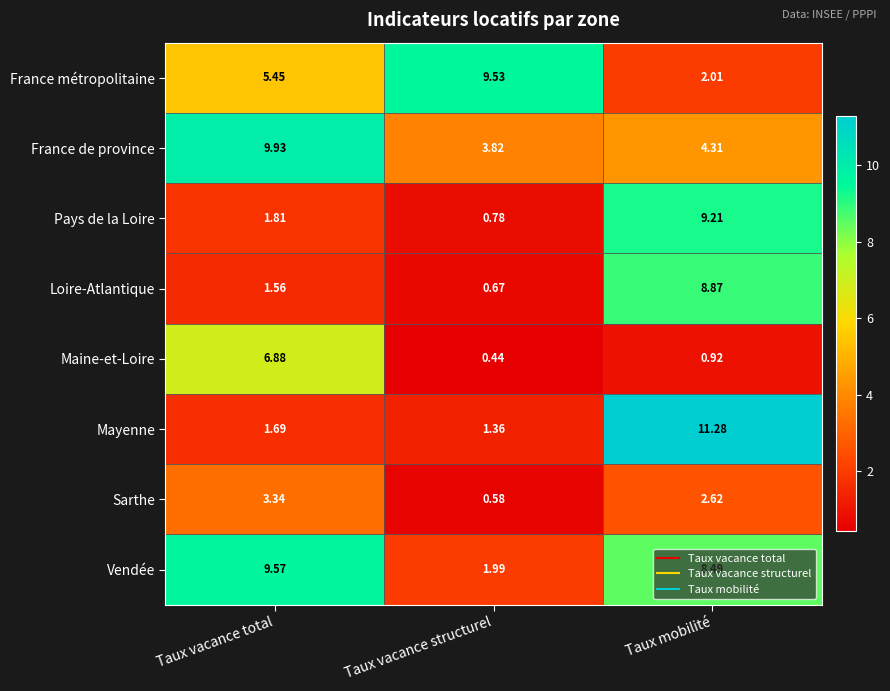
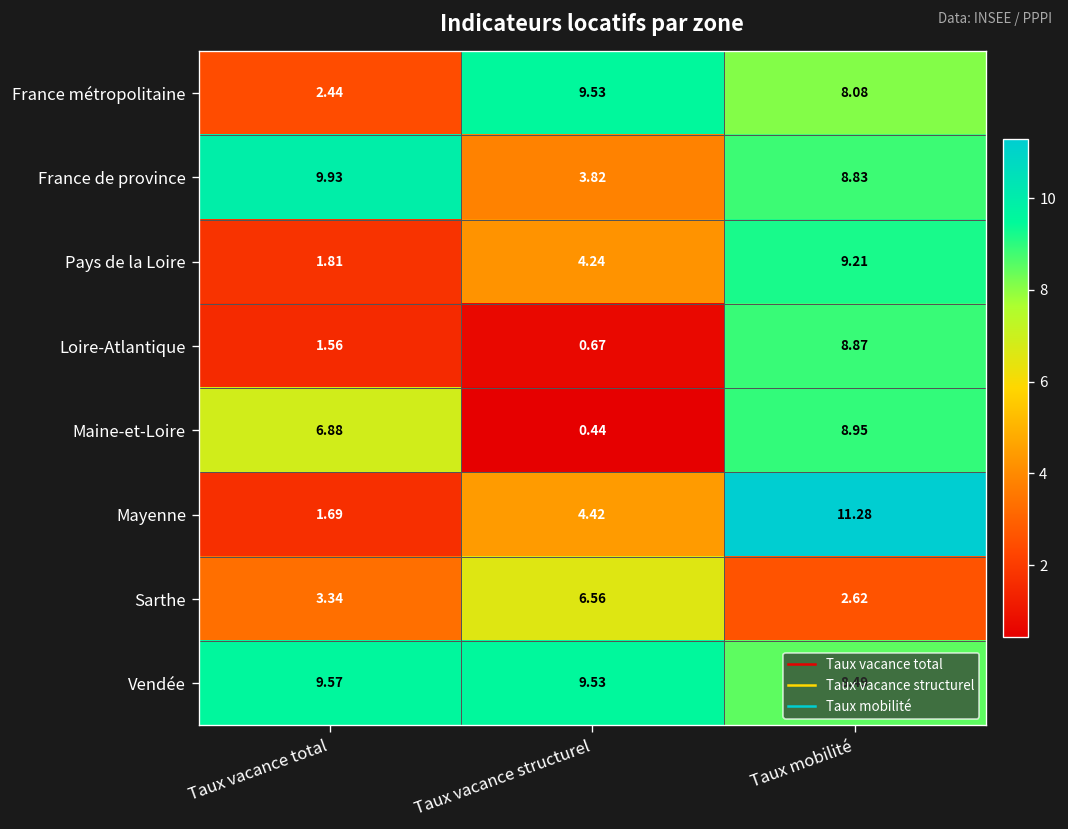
France métropolitaine, Taux vacance total: 5.45 -> 2.44
France métropolitaine, Taux mobilité: 2.01 -> 8.08
France de province, Taux mobilité: 4.31 -> 8.83
Pays de la Loire, Taux vacance structurel: 0.78 -> 4.24
Maine-et-Loire, Taux mobilité: 0.92 -> 8.95
Mayenne, Taux vacance structurel: 1.36 -> 4.42
Sarthe, Taux vacance structurel: 0.58 -> 6.56
Vendée, Taux vacance structurel: 1.99 -> 9.53
